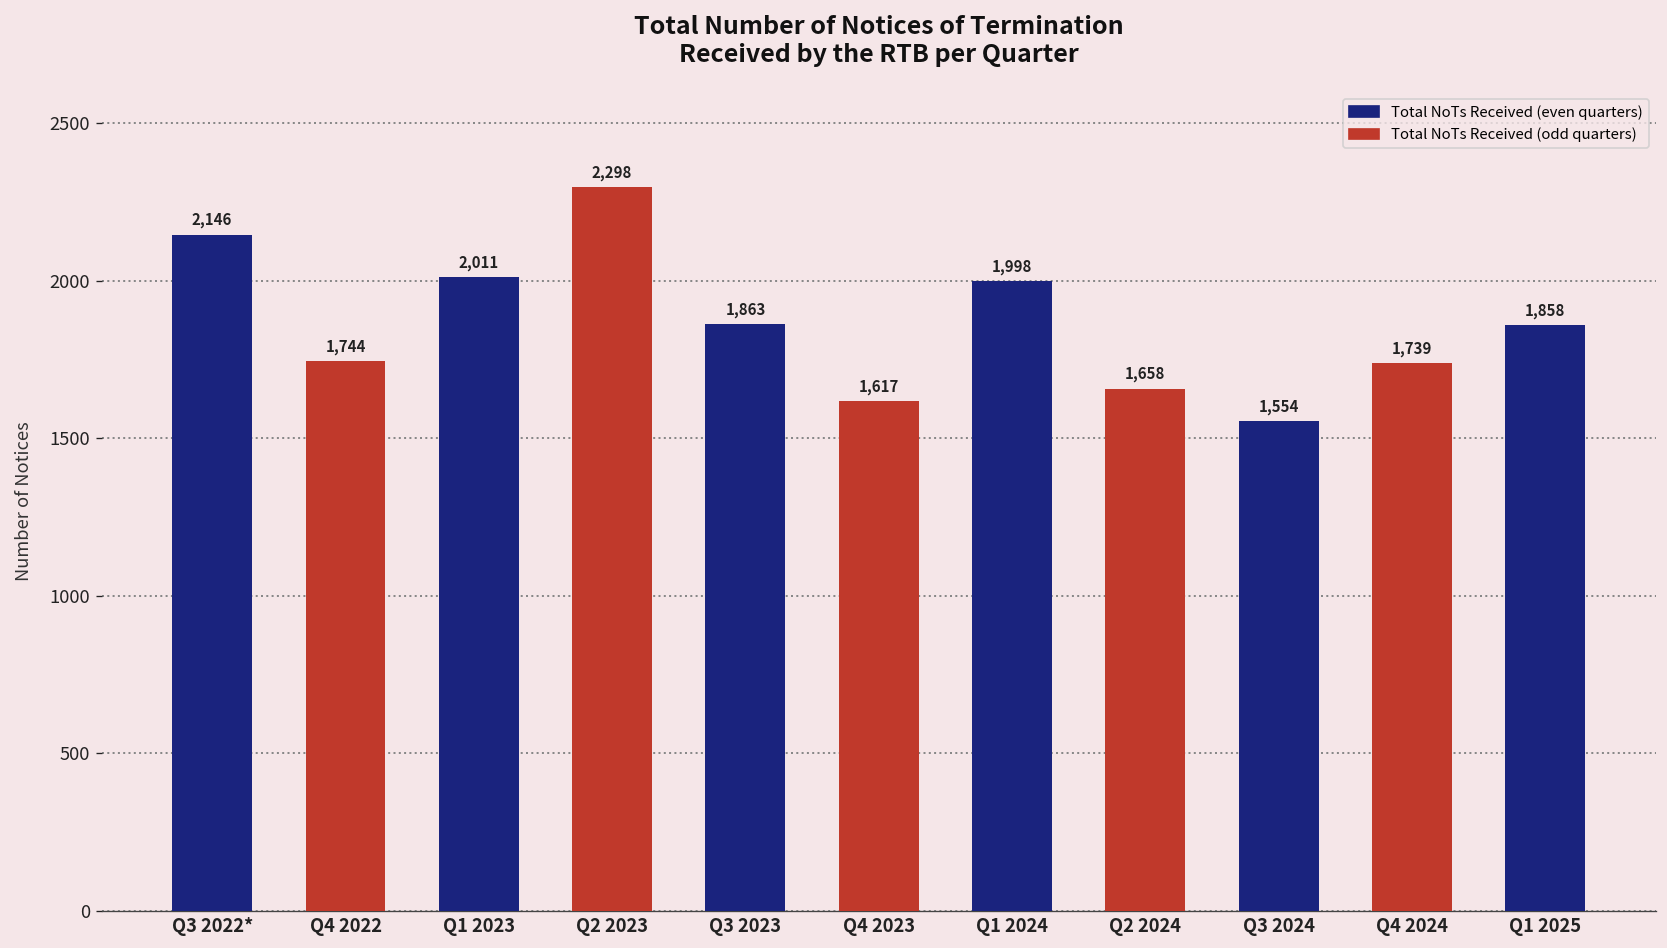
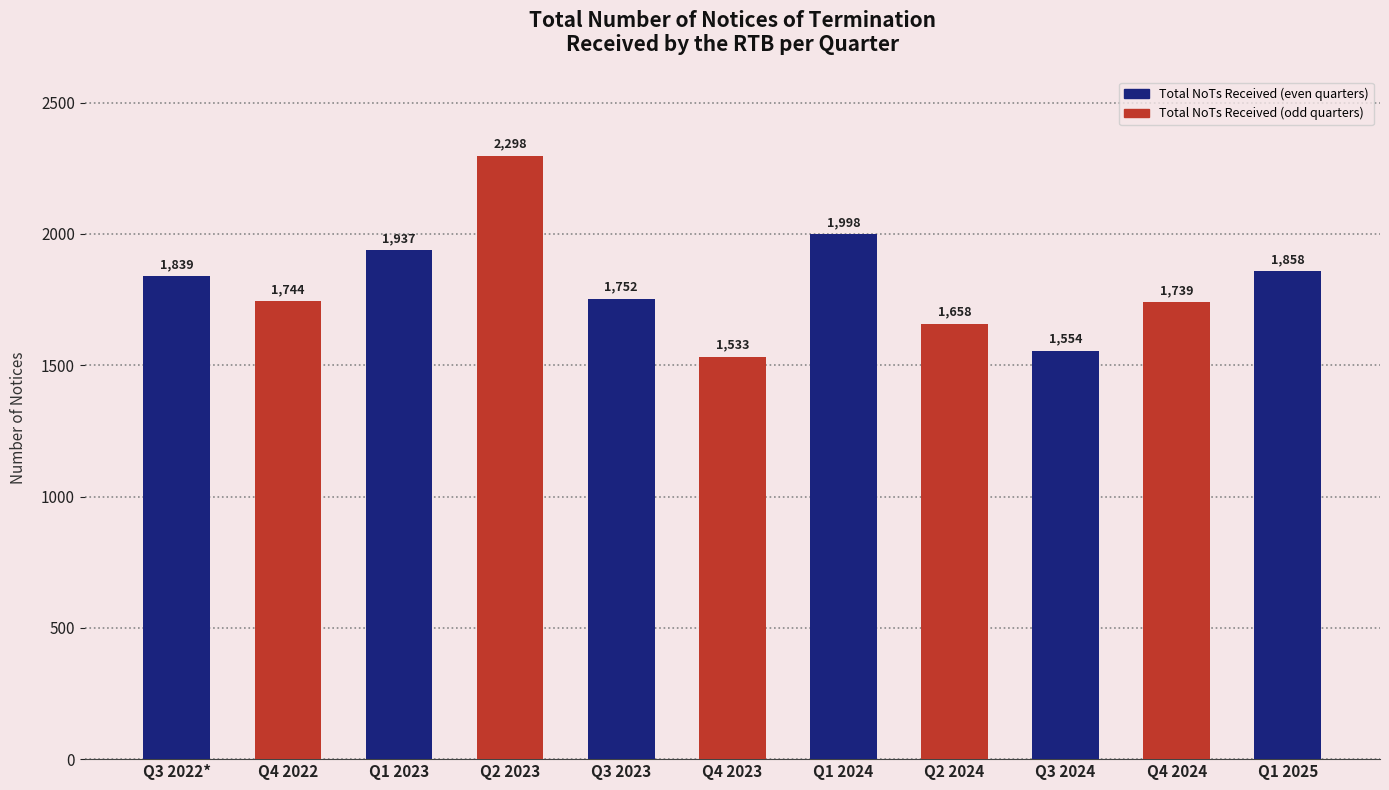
Q3 2022*: 2,146 -> 1,839
Q1 2023: 2,011 -> 1,937
Q3 2023: 1,863 -> 1,752
Q4 2023: 1,617 -> 1,533
